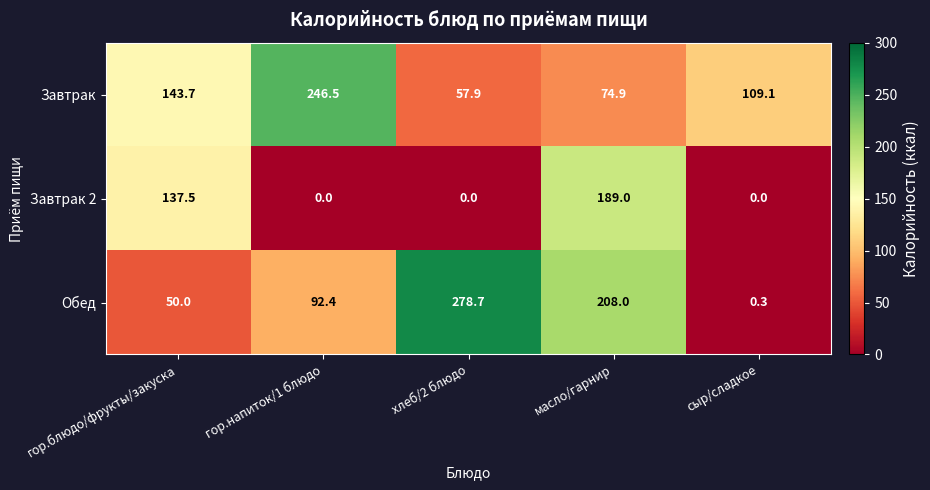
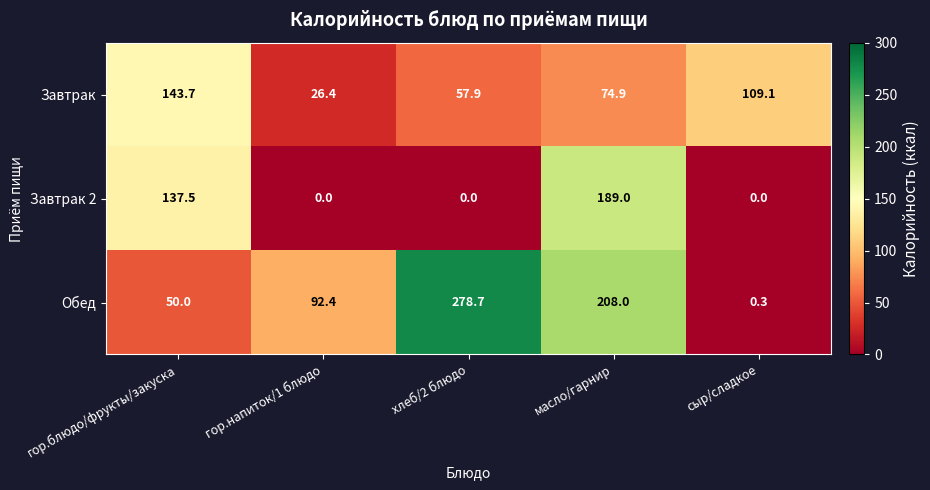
Завтрак, гор.напиток/1 блюдо: 246.5 -> 26.4
